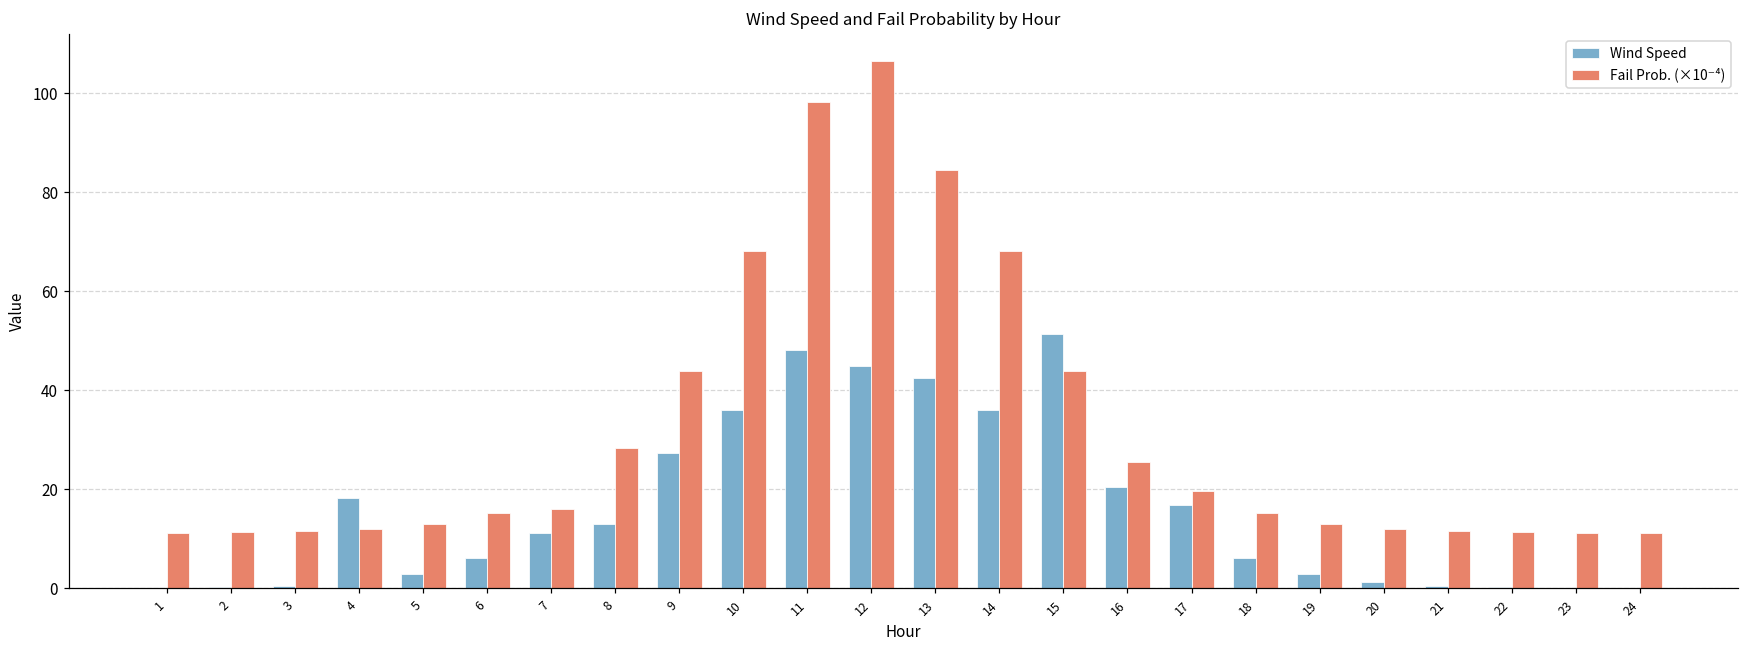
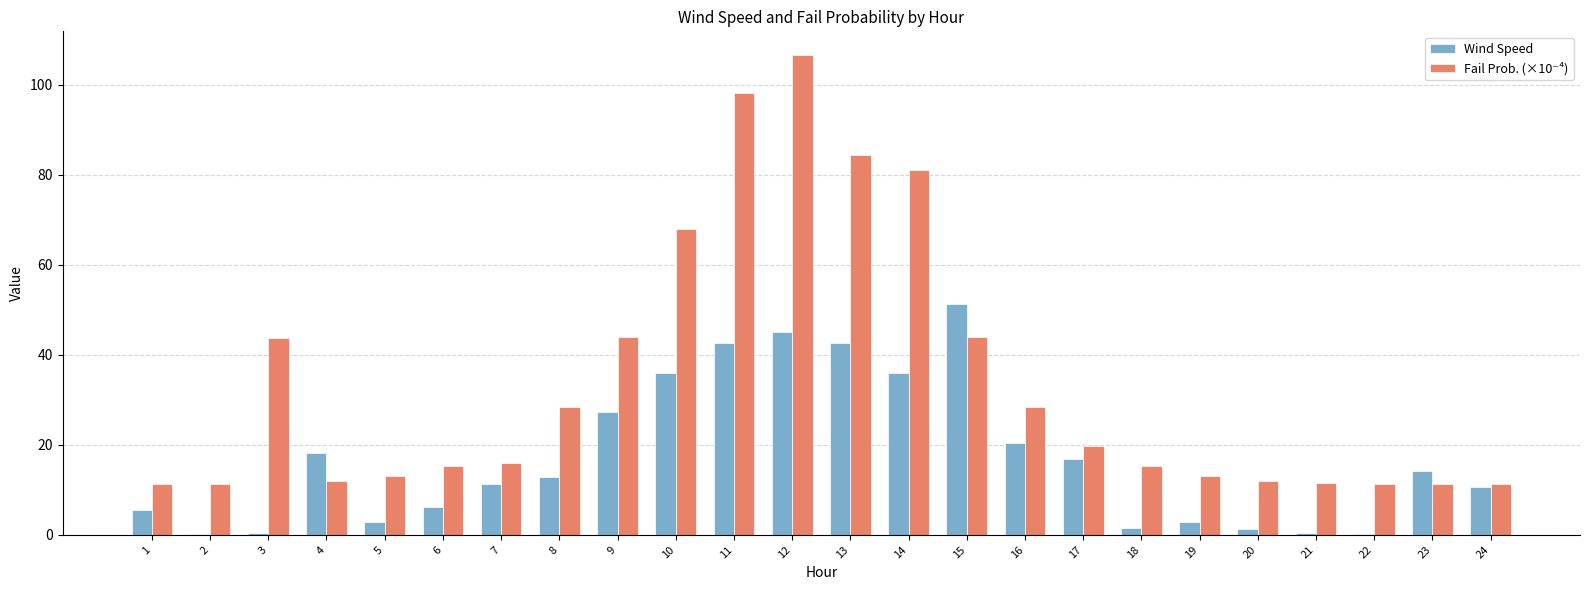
Wind Speed, 1: 0 -> 5
Fail Prob. (×10⁻⁴), 3: 12 -> 44
Wind Speed, 11: 48 -> 43
Fail Prob. (×10⁻⁴), 14: 68 -> 81
Fail Prob. (×10⁻⁴), 16: 25 -> 28
Wind Speed, 18: 6 -> 2
Wind Speed, 23: 0 -> 14
Wind Speed, 24: 0 -> 11
